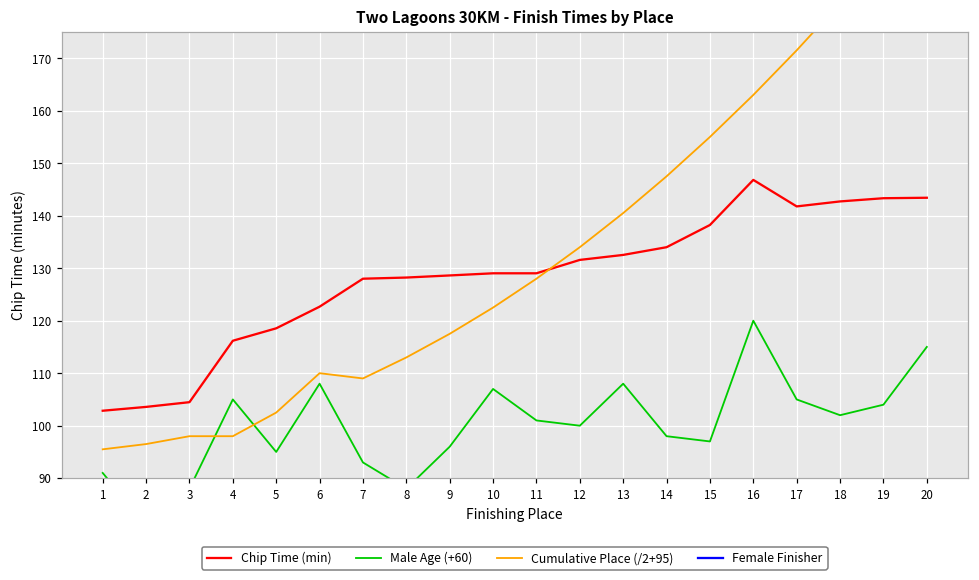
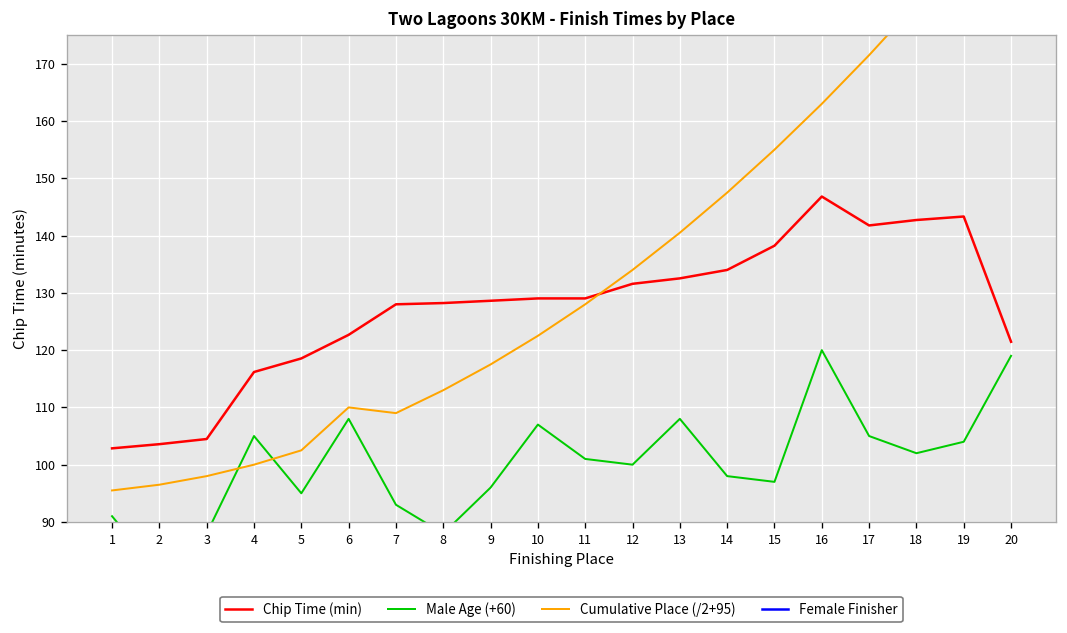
Cumulative Place (/2+95), 4: 98 -> 100
Chip Time (min), 20: 143 -> 121
Male Age (+60), 20: 115 -> 119
